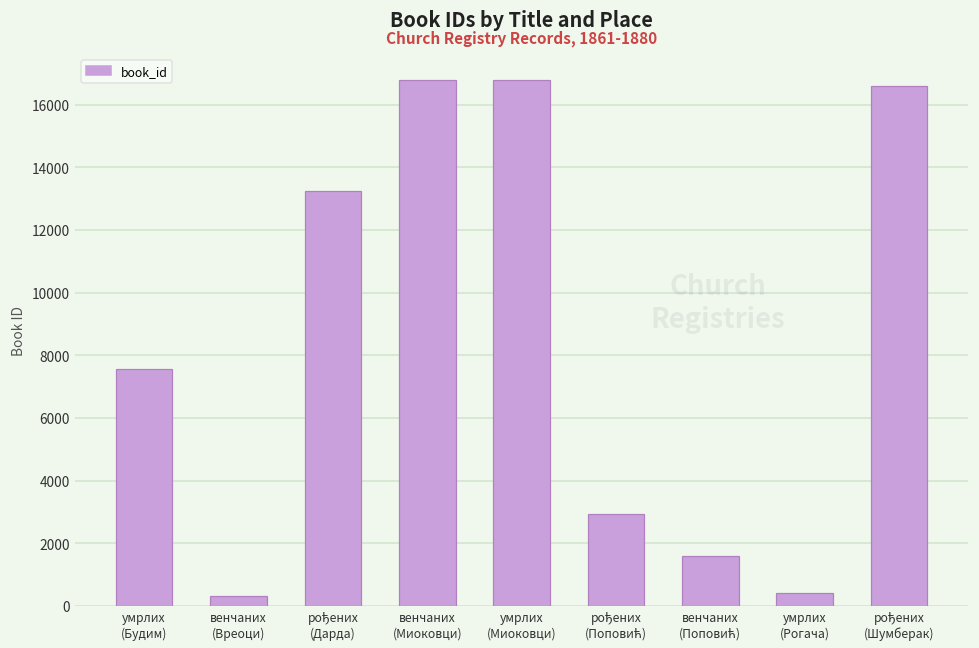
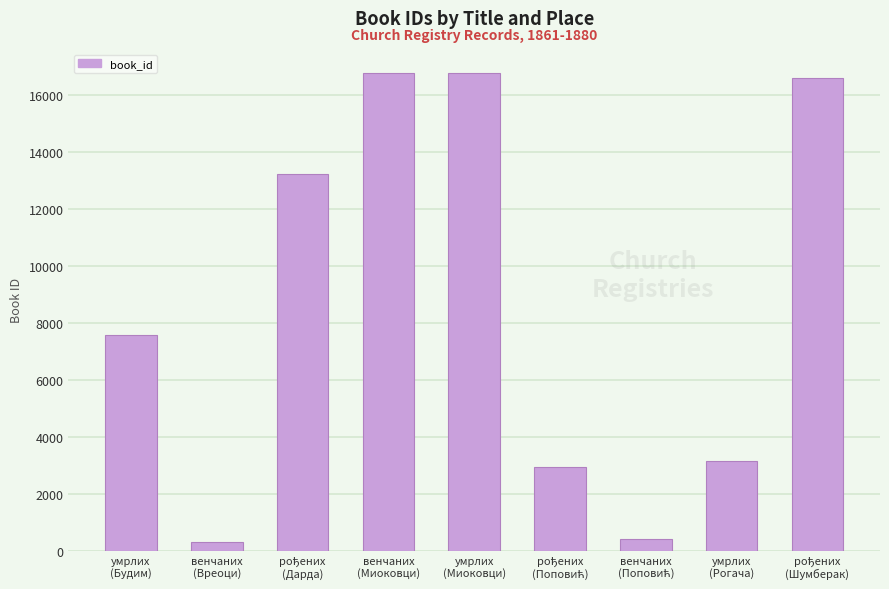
венчаних (Поповић): 1600 -> 400
умрлих (Рогача): 400 -> 3200
